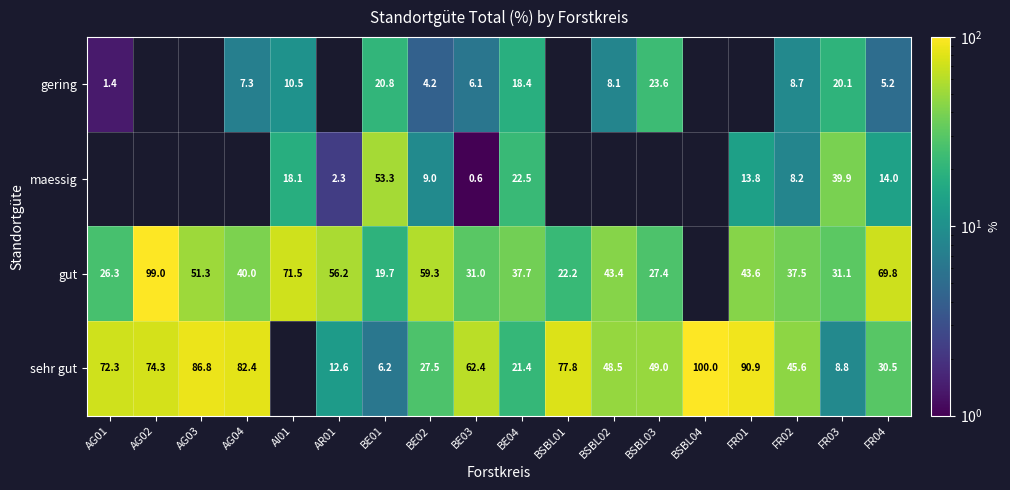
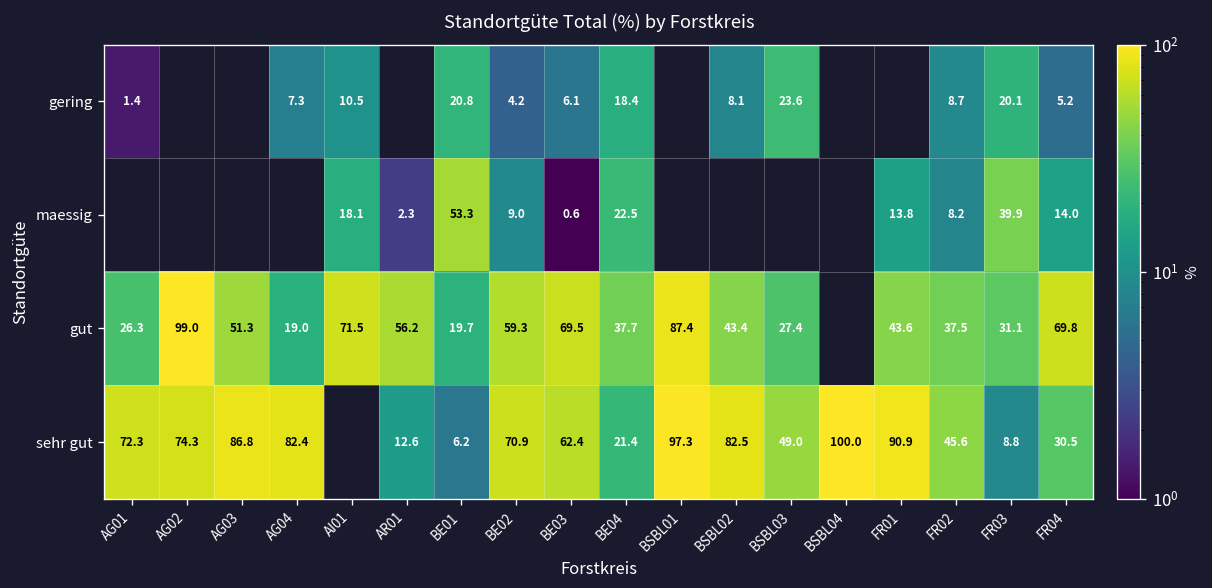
gut, AG04: 40.0 -> 19.0
gut, BE03: 31.0 -> 69.5
gut, BSBL01: 22.2 -> 87.4
sehr gut, BE02: 27.5 -> 70.9
sehr gut, BSBL01: 77.8 -> 97.3
sehr gut, BSBL02: 48.5 -> 82.5
